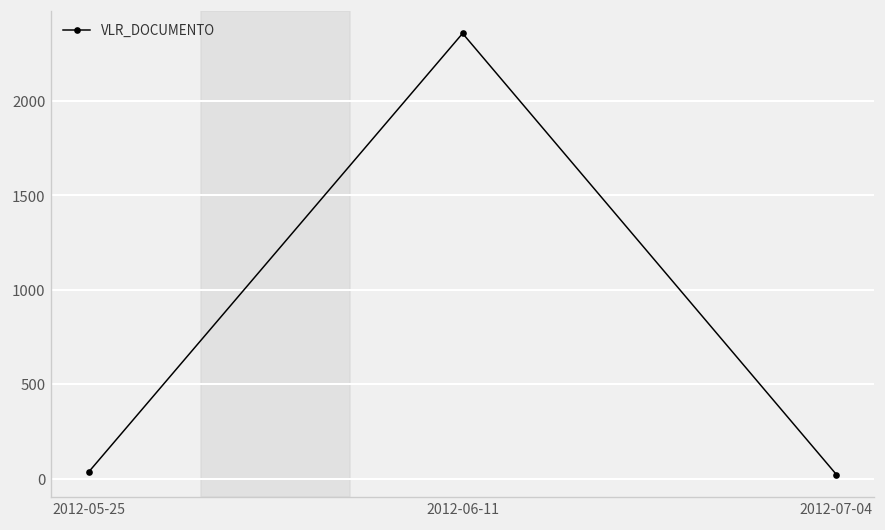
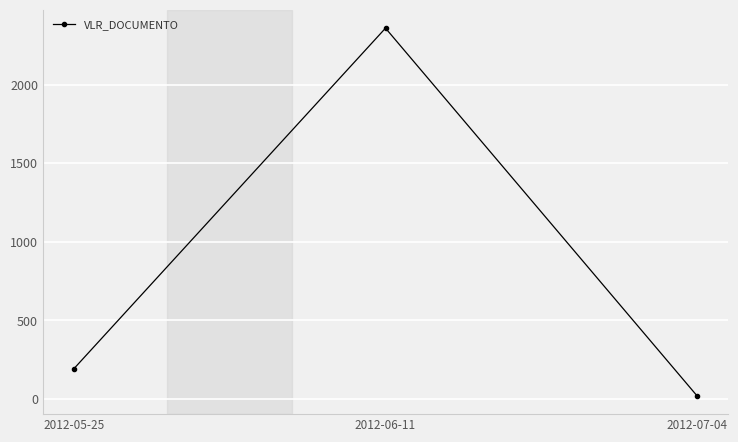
2012-05-25: 40 -> 190
